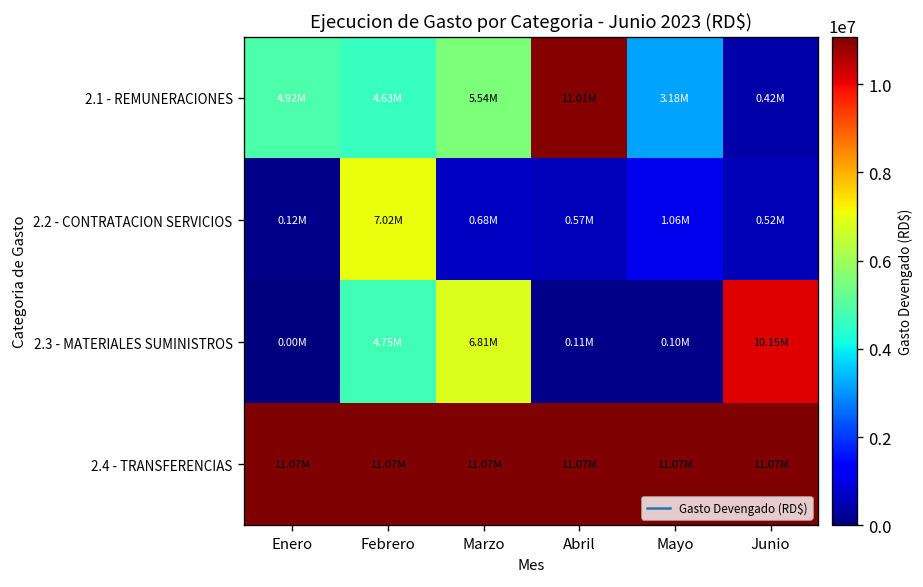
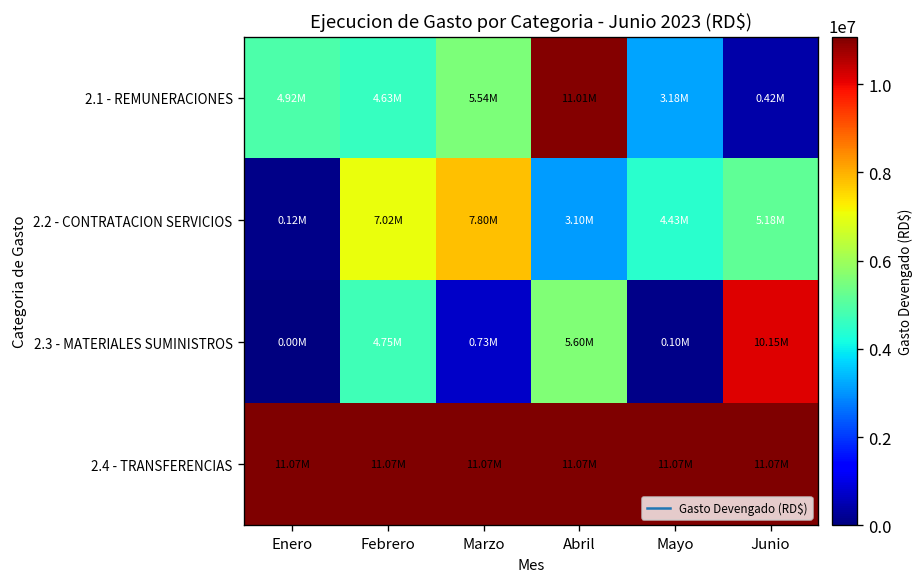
2.2 - CONTRATACION SERVICIOS, Marzo: 0.68M -> 7.80M
2.2 - CONTRATACION SERVICIOS, Abril: 0.57M -> 3.10M
2.2 - CONTRATACION SERVICIOS, Mayo: 1.06M -> 4.43M
2.2 - CONTRATACION SERVICIOS, Junio: 0.52M -> 5.18M
2.3 - MATERIALES SUMINISTROS, Marzo: 6.81M -> 0.73M
2.3 - MATERIALES SUMINISTROS, Abril: 0.11M -> 5.60M
